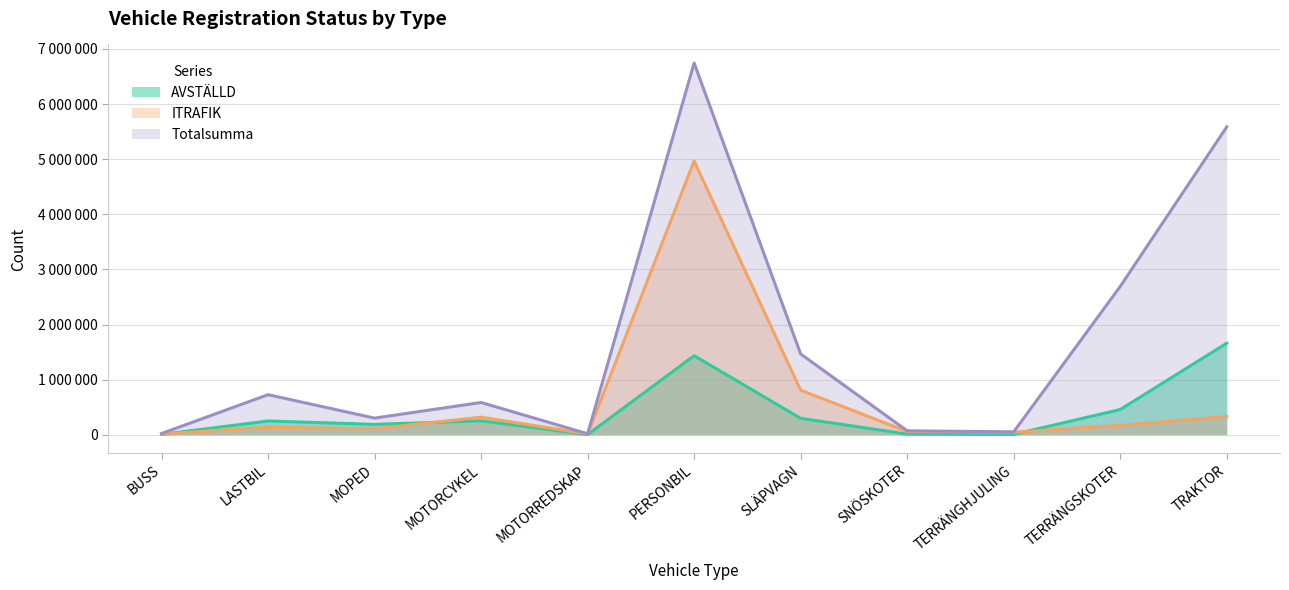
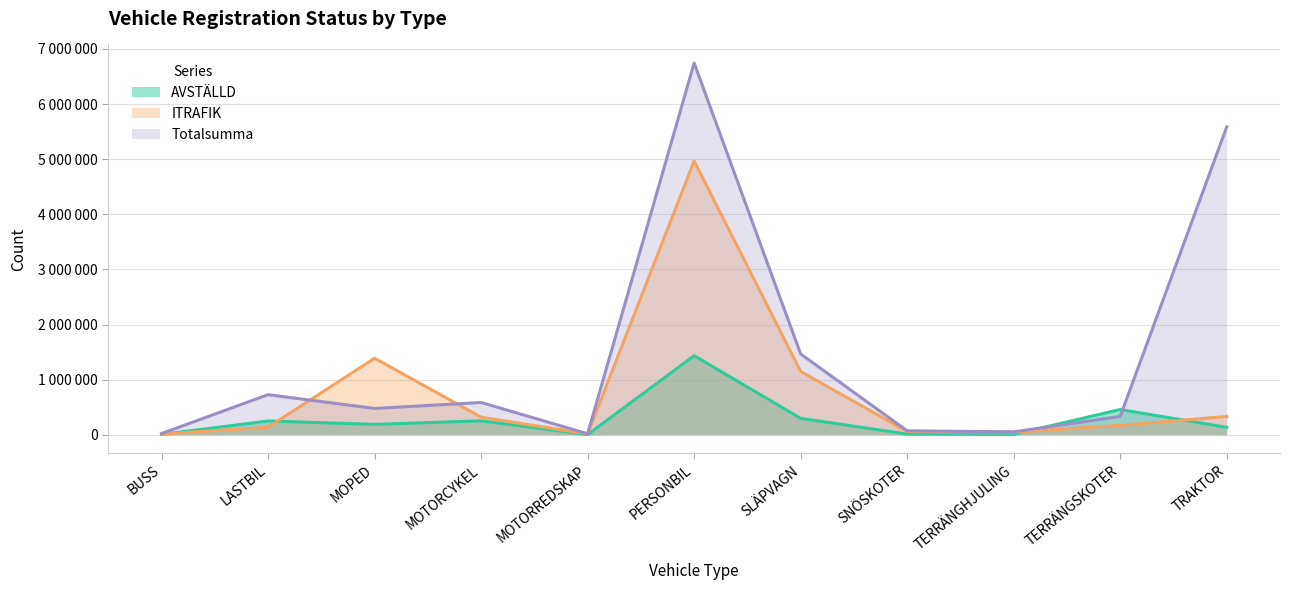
ITRAFIK, MOPED: 100000 -> 1400000
Totalsumma, MOPED: 300000 -> 500000
ITRAFIK, SLÄPVAGN: 800000 -> 1200000
Totalsumma, TERRÄNGSKOTER: 2700000 -> 300000
AVSTÄLLD, TRAKTOR: 1700000 -> 100000
